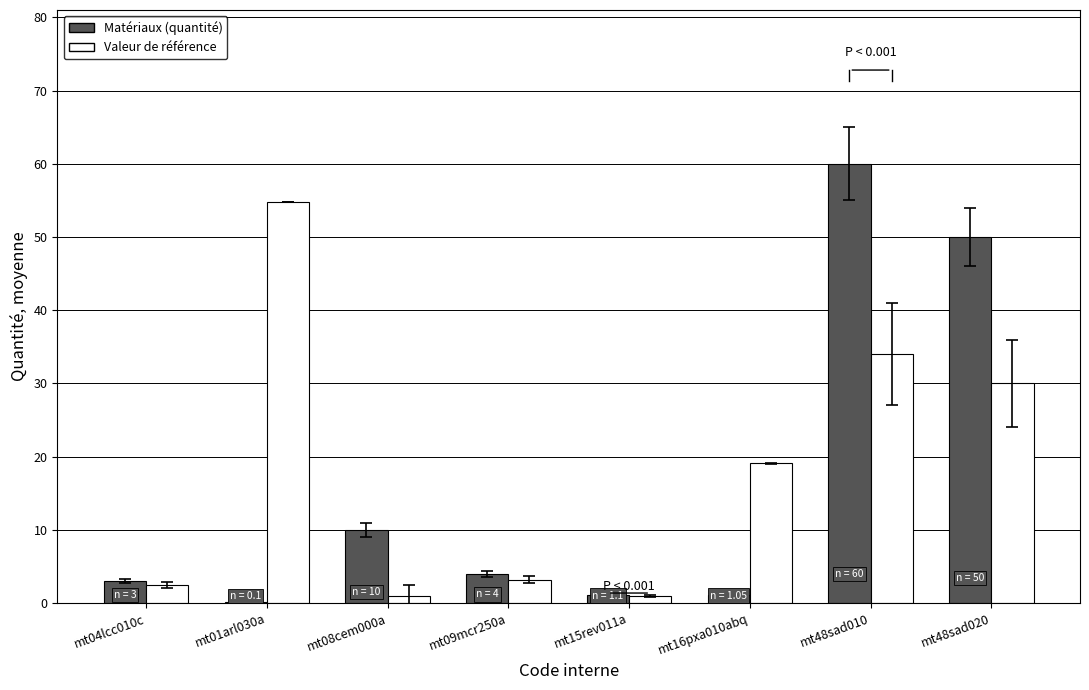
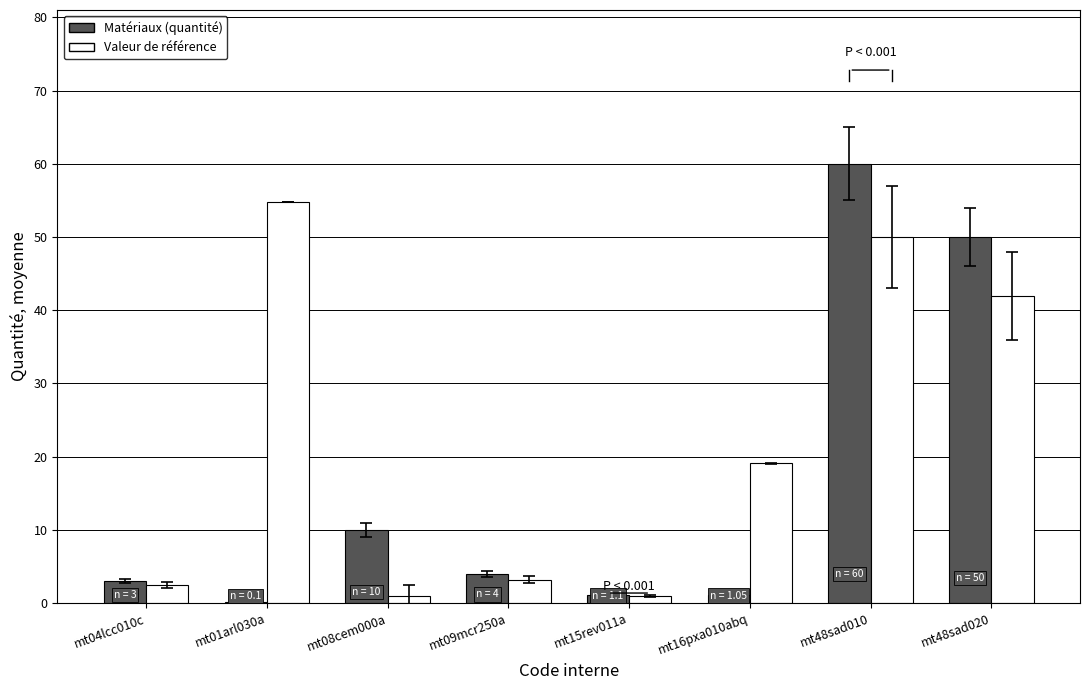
Valeur de référence, mt48sad010: 34 -> 50
Valeur de référence, mt48sad020: 30 -> 42
